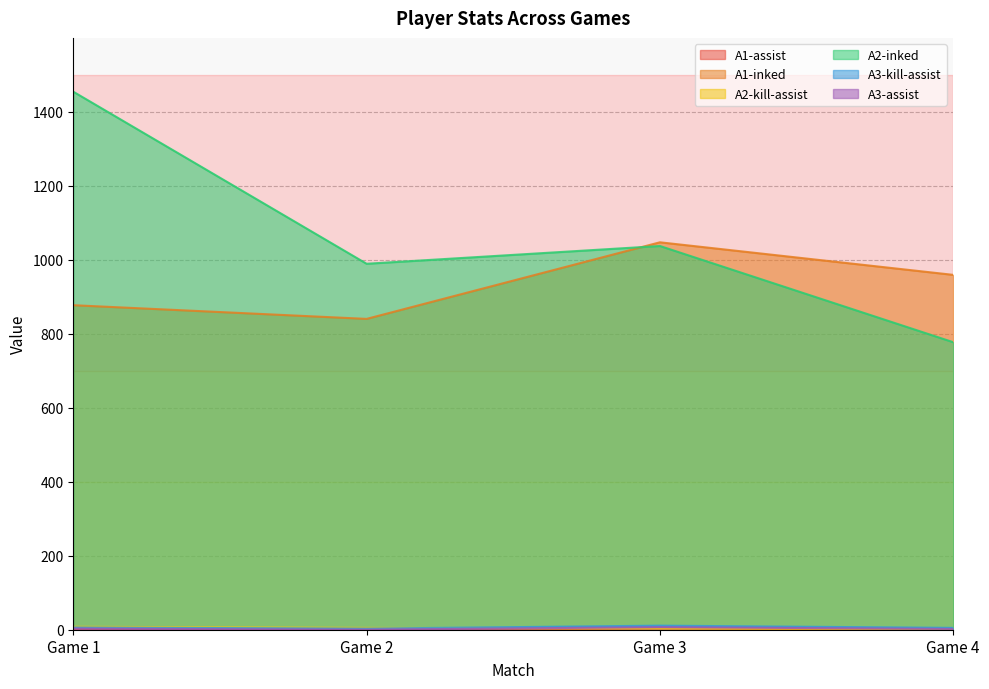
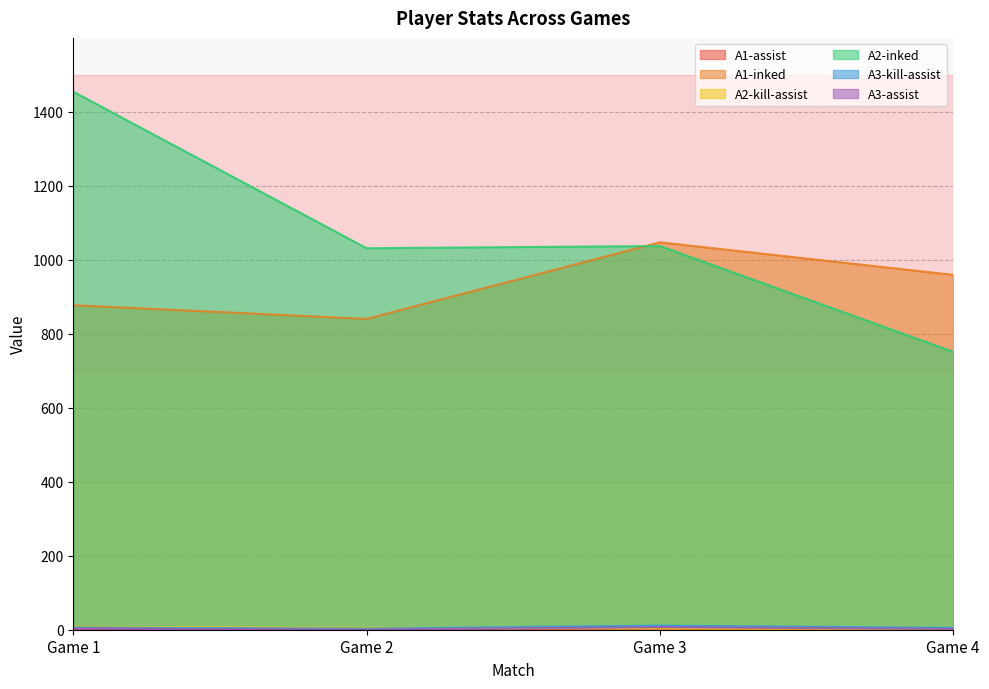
A2-inked, Game 2: 990 -> 1030
A2-inked, Game 4: 780 -> 750
